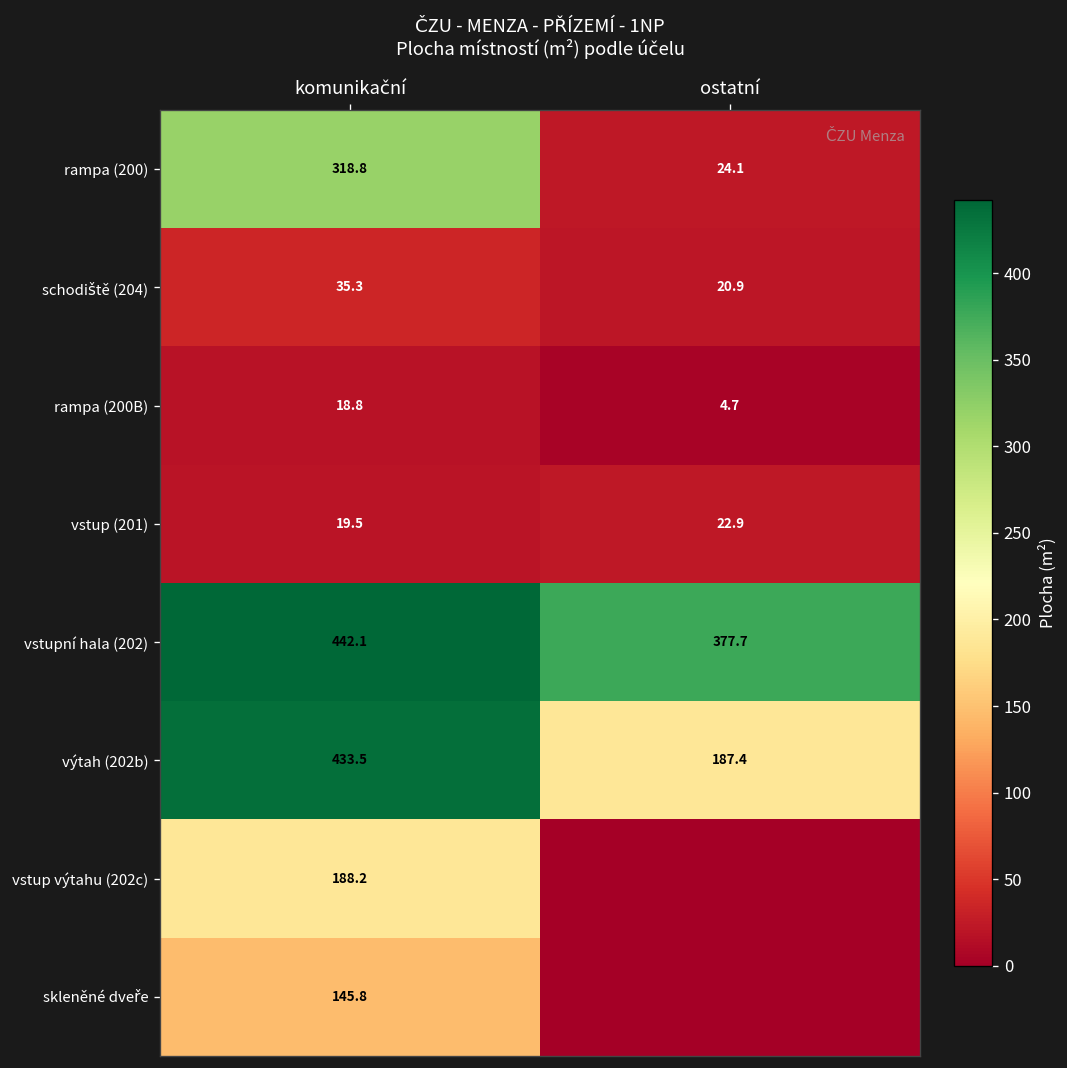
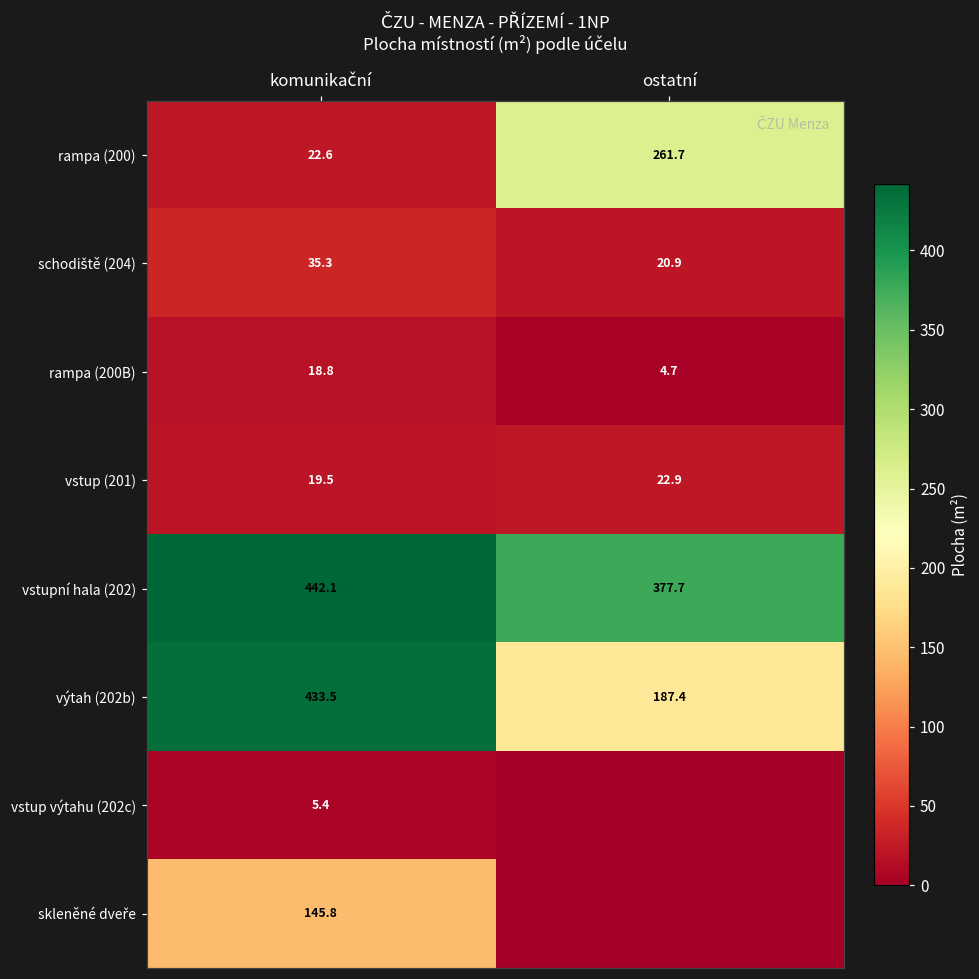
rampa (200), komunikační: 318.8 -> 22.6
rampa (200), ostatní: 24.1 -> 261.7
vstup výtahu (202c), komunikační: 188.2 -> 5.4
